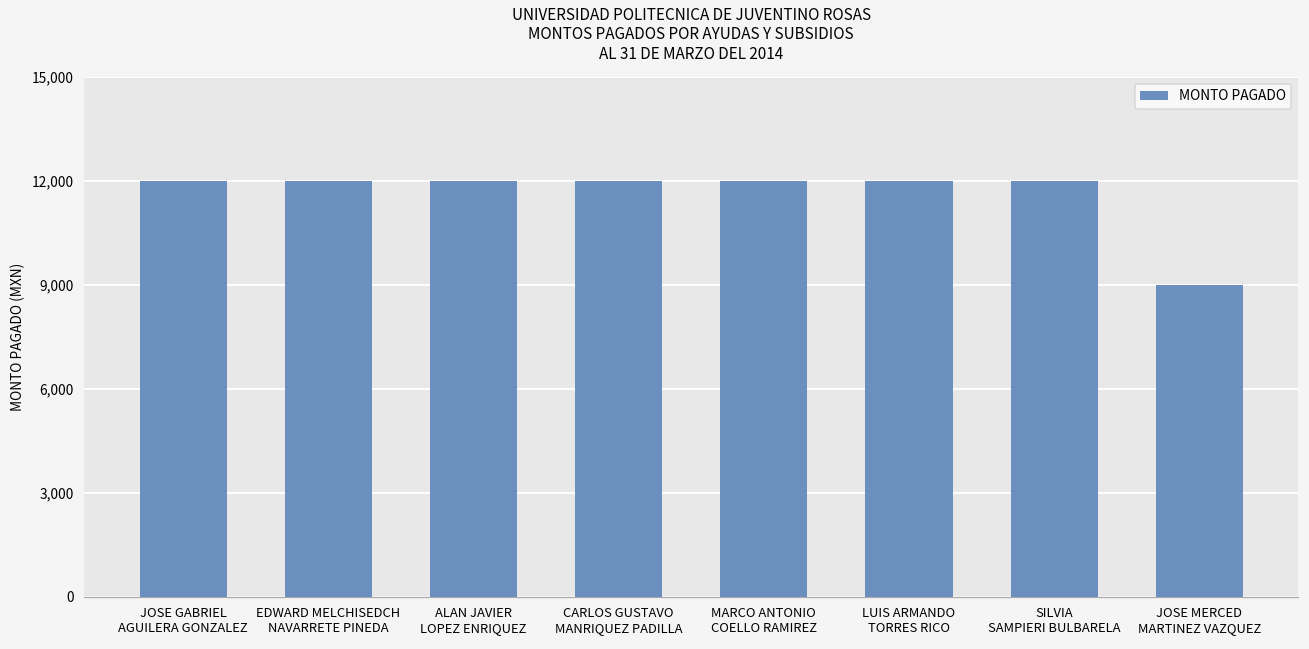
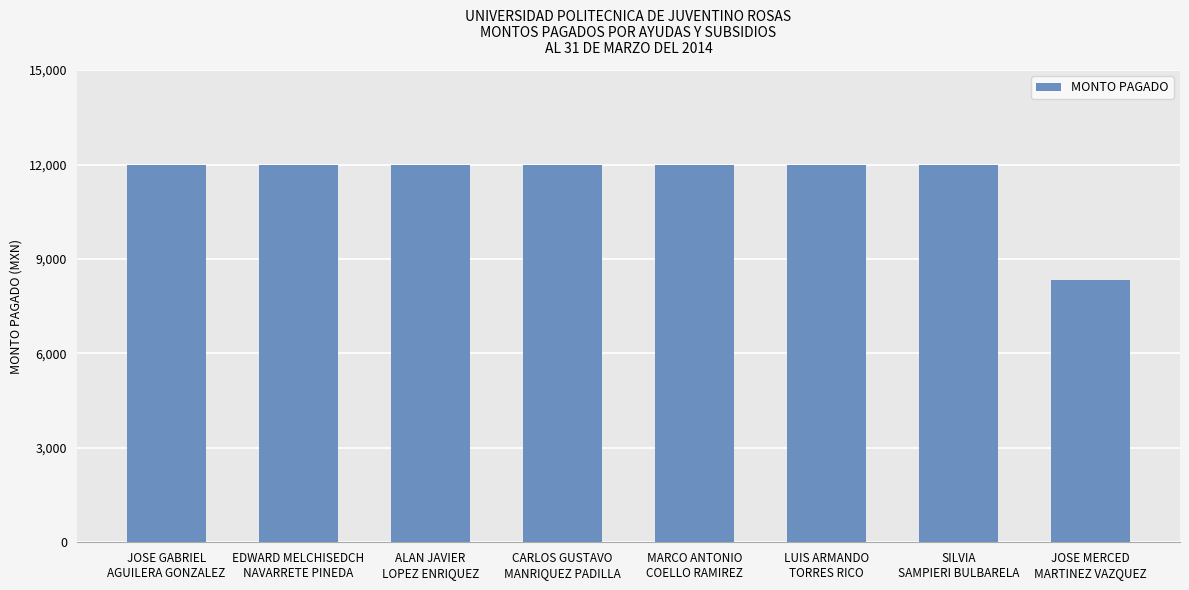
JOSE MERCED MARTINEZ VAZQUEZ: 9,000 -> 8,300
